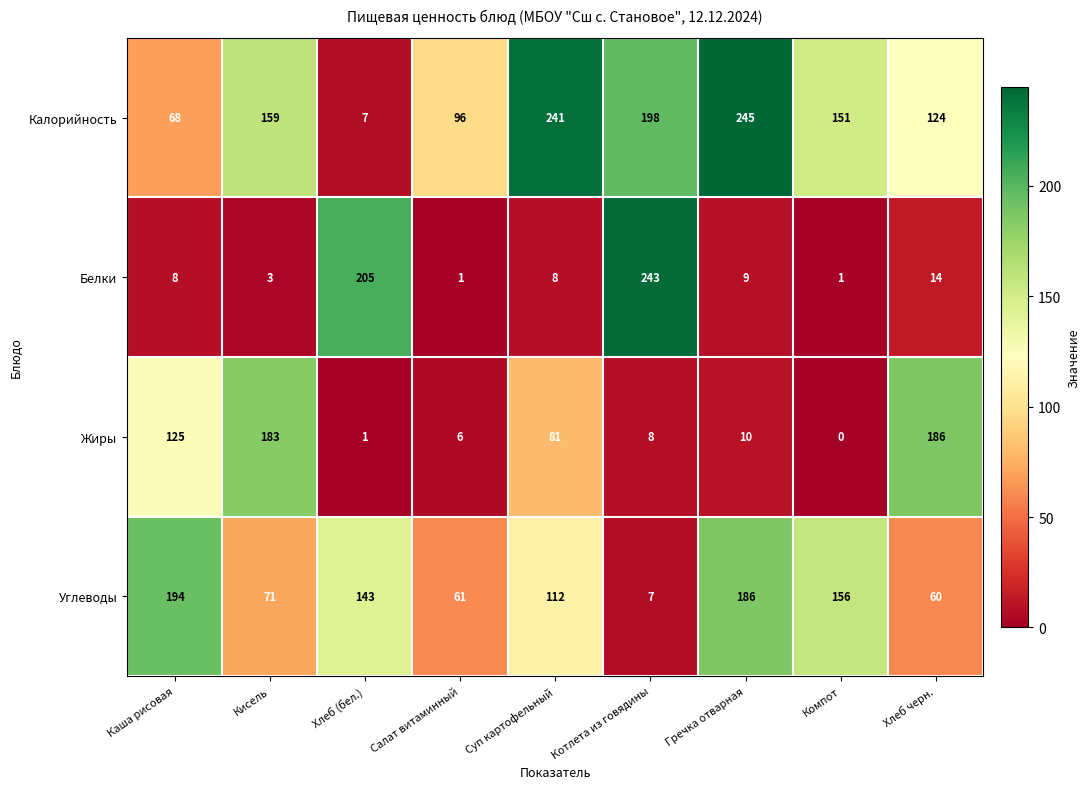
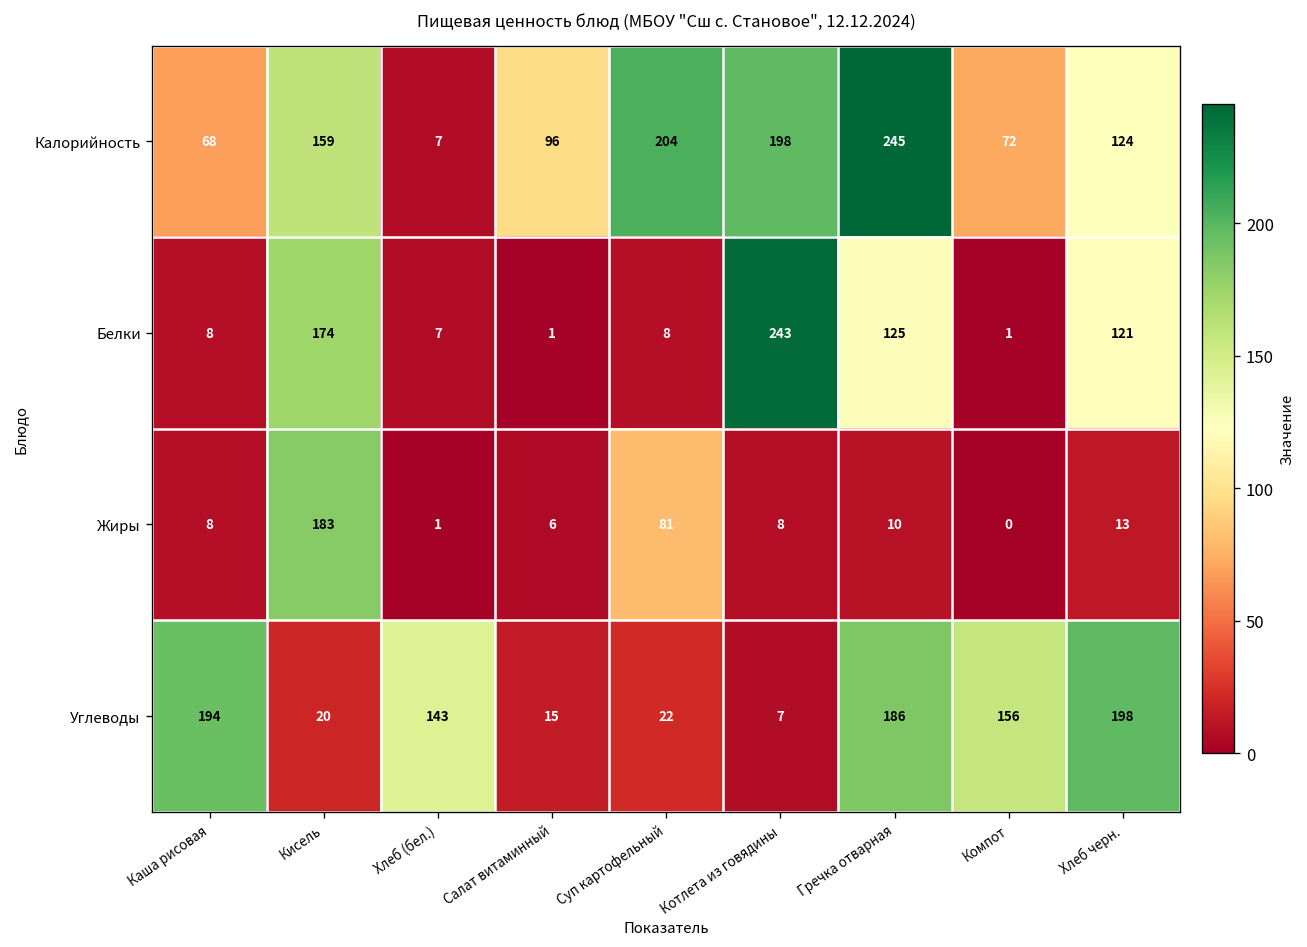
Калорийность, Суп картофельный: 241 -> 204
Калорийность, Компот: 151 -> 72
Белки, Кисель: 3 -> 174
Белки, Хлеб (бел.): 205 -> 7
Белки, Гречка отварная: 9 -> 125
Белки, Хлеб черн.: 14 -> 121
Жиры, Каша рисовая: 125 -> 8
Жиры, Хлеб черн.: 186 -> 13
Углеводы, Кисель: 71 -> 20
Углеводы, Салат витаминный: 61 -> 15
Углеводы, Суп картофельный: 112 -> 22
Углеводы, Хлеб черн.: 60 -> 198
